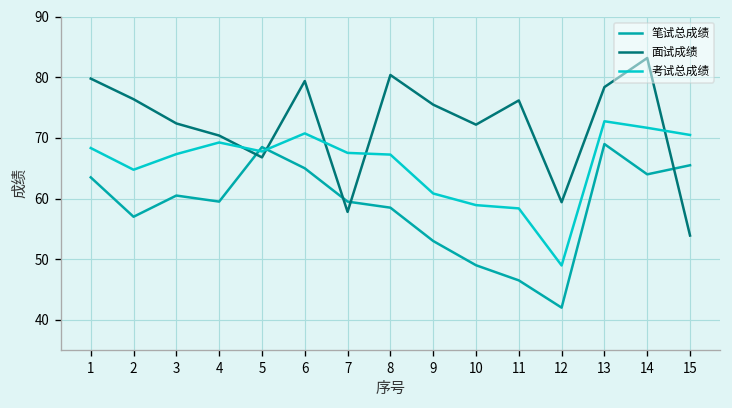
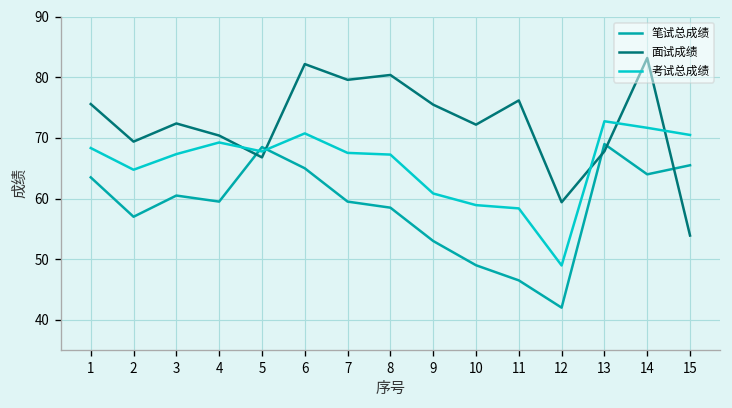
面试成绩, 1: 80 -> 76
面试成绩, 2: 76 -> 69
面试成绩, 6: 79 -> 82
面试成绩, 7: 58 -> 80
面试成绩, 13: 78 -> 68
